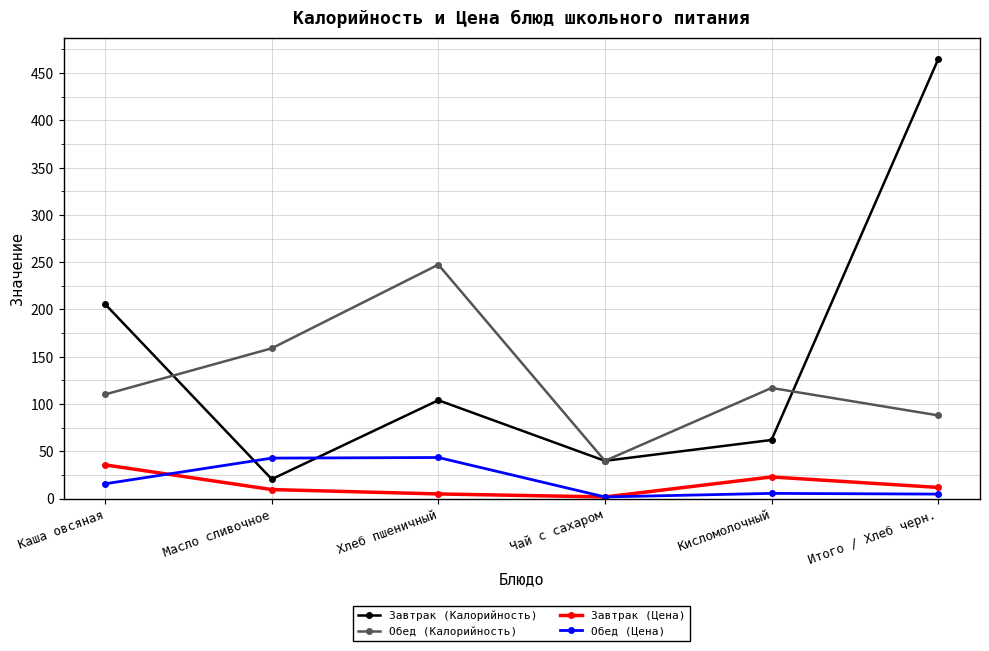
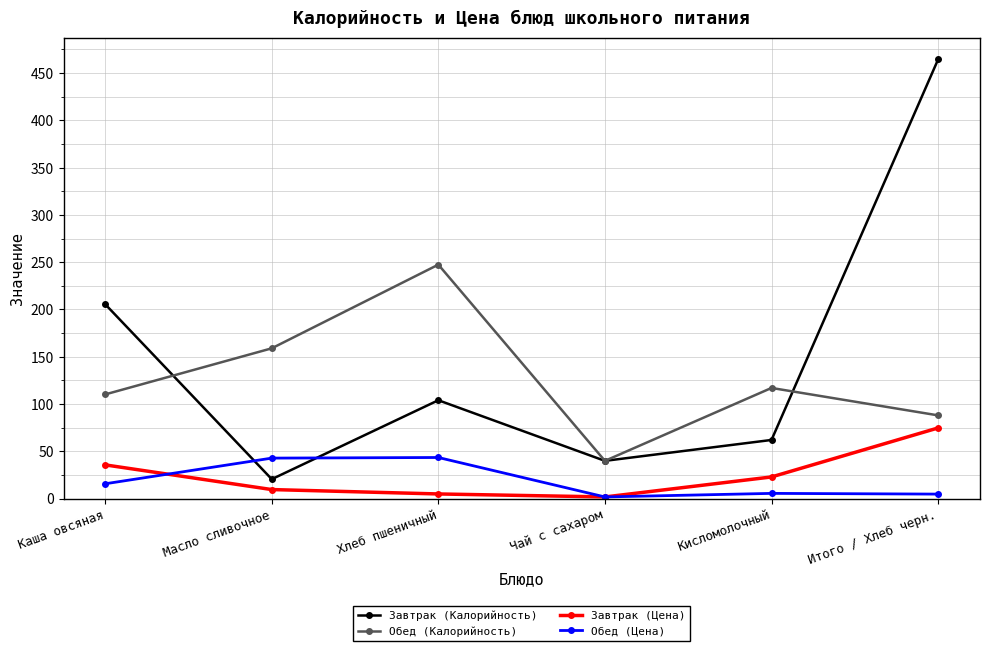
Завтрак (Цена), Итого / Хлеб черн.: 10 -> 70
